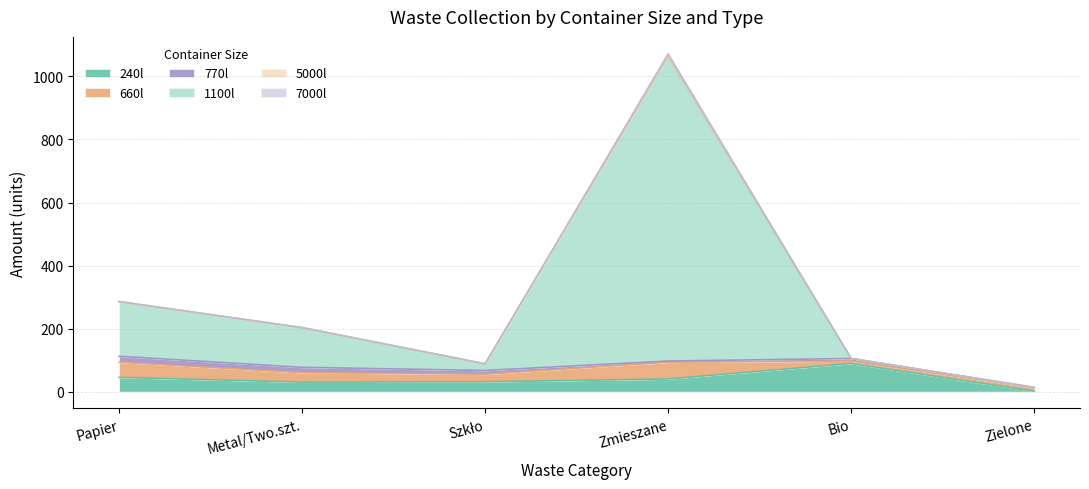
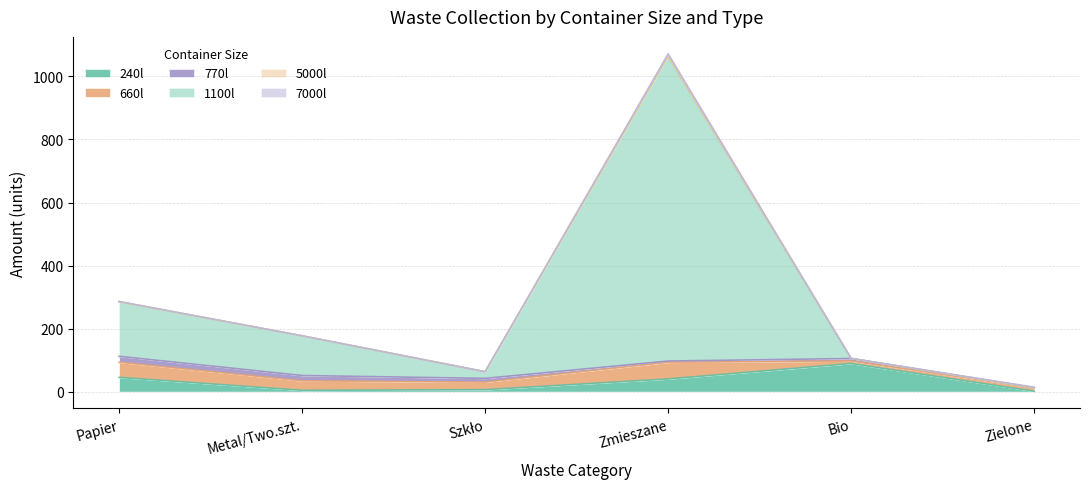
240l, Metal/Two.szt.: 30 -> 0
240l, Szkło: 30 -> 10
